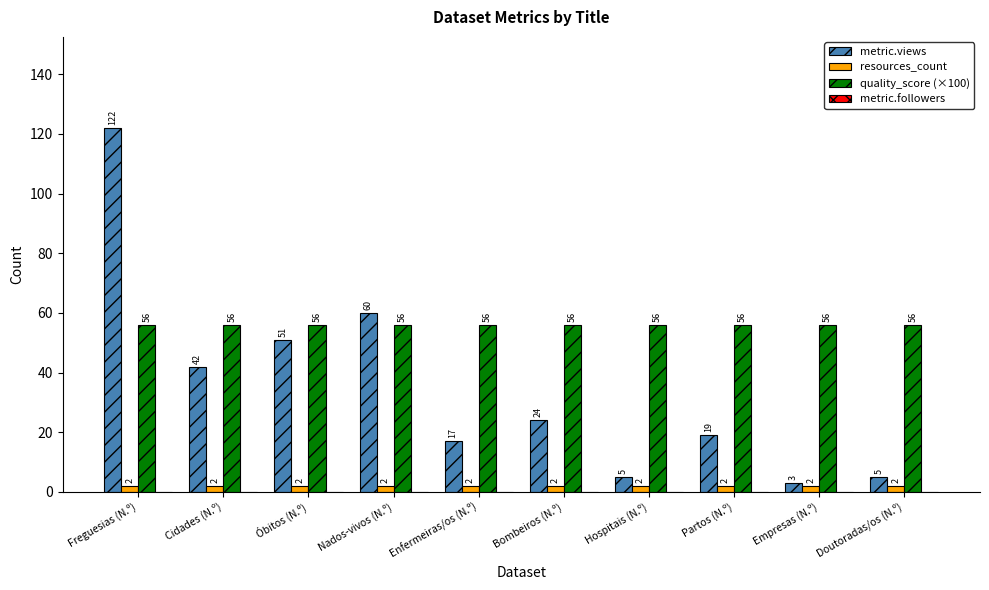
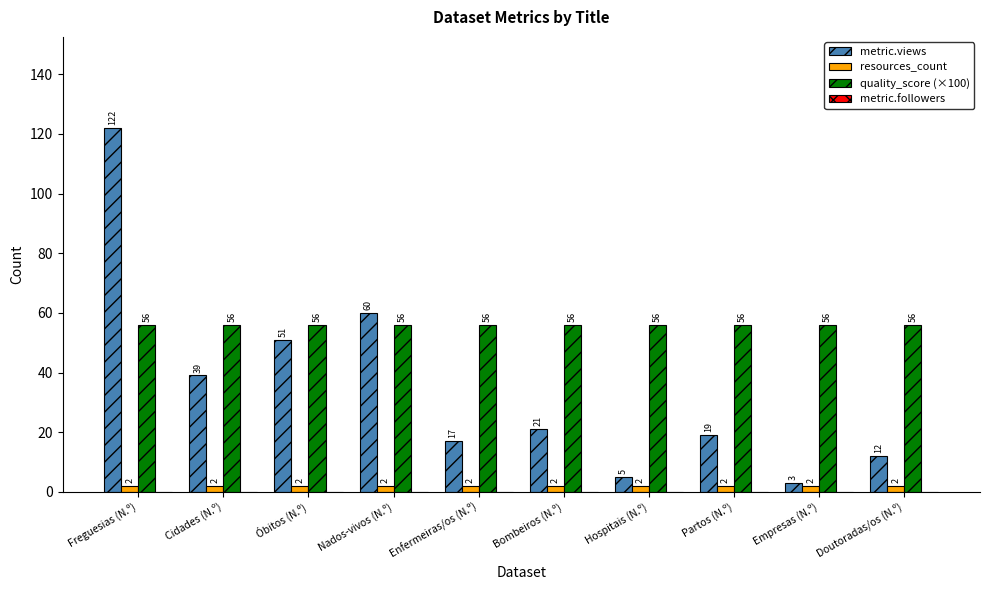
metric.views, Cidades (N.º): 42 -> 39
metric.views, Bombeiros (N.º): 24 -> 21
metric.views, Doutoradas/os (N.º): 5 -> 12
